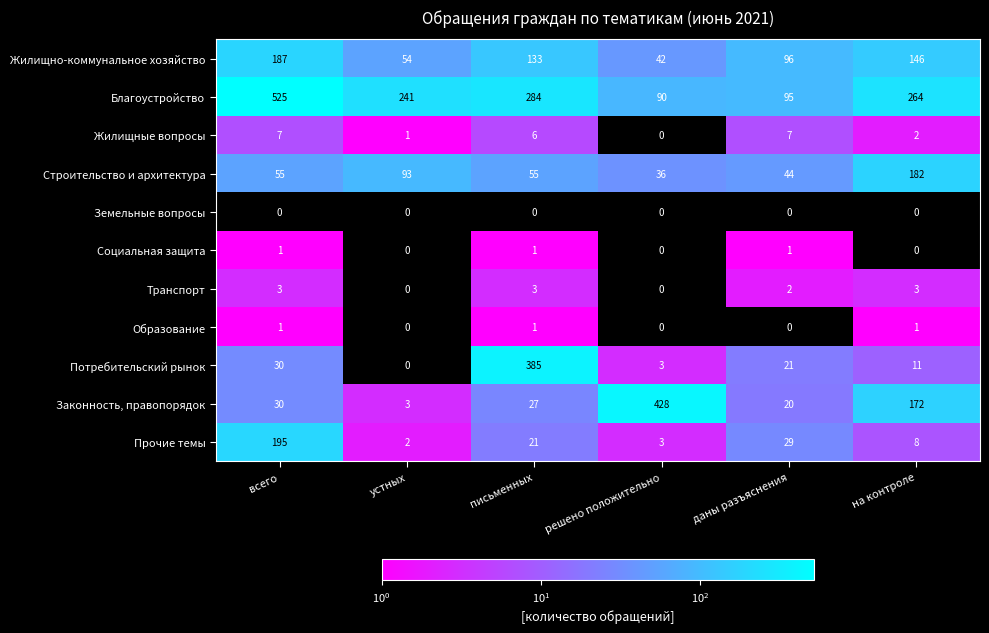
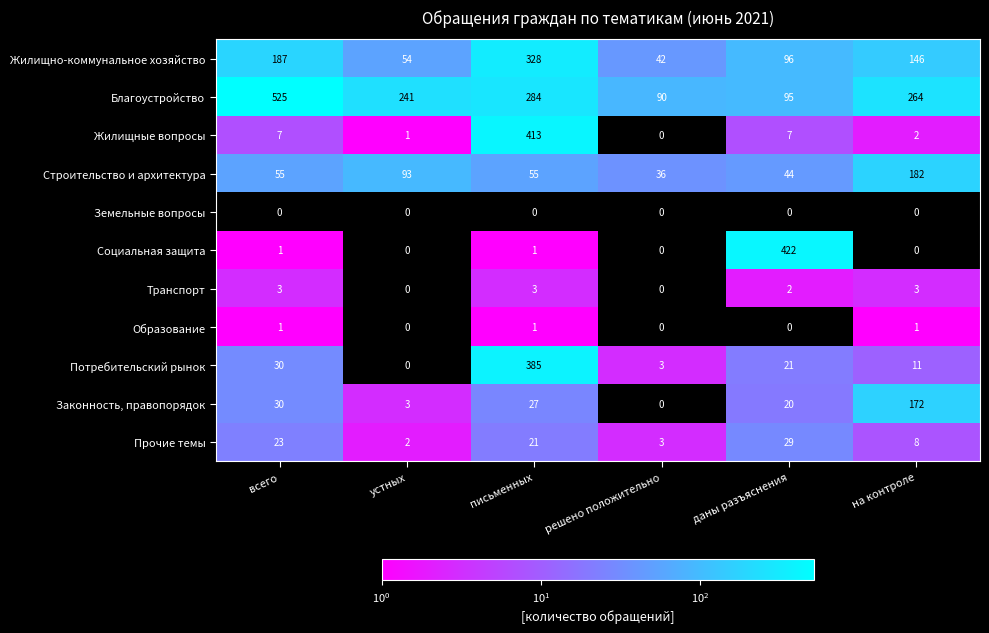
Жилищно-коммунальное хозяйство, письменных: 133 -> 328
Жилищные вопросы, письменных: 6 -> 413
Социальная защита, даны разъяснения: 1 -> 422
Законность, правопорядок, решено положительно: 428 -> 0
Прочие темы, всего: 195 -> 23
